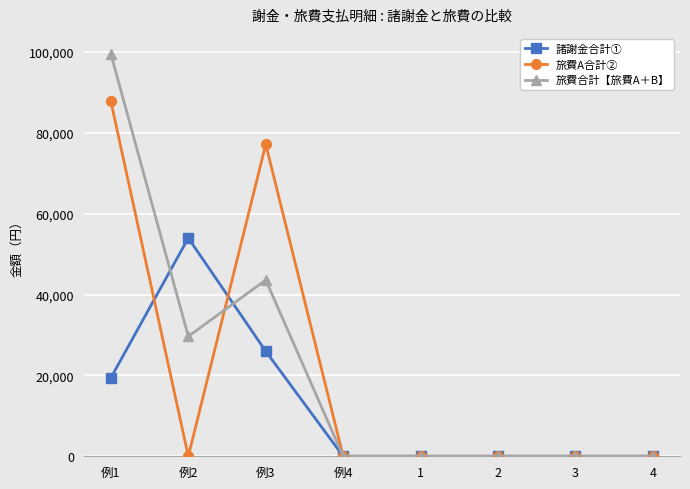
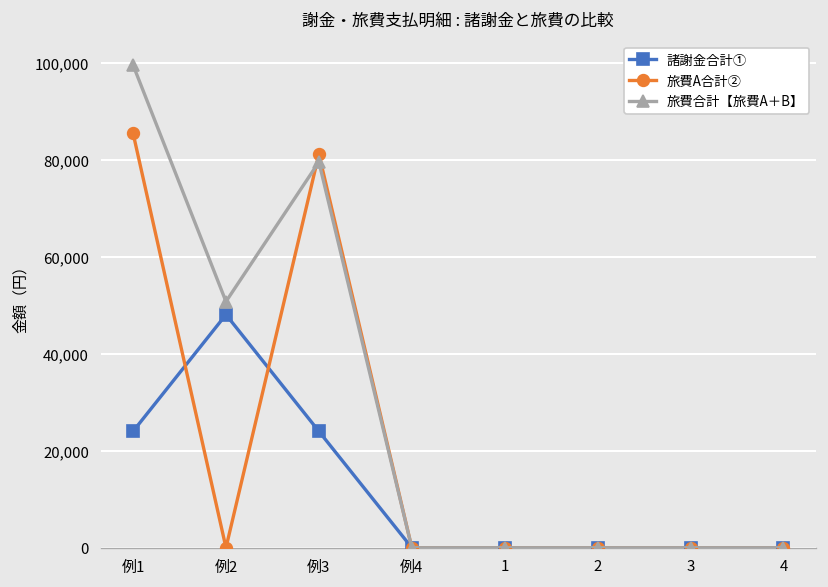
諸謝金合計①, 例1: 19,000 -> 24,000
旅費A合計②, 例1: 88,000 -> 85,000
諸謝金合計①, 例2: 54,000 -> 48,000
旅費合計【旅費A＋B】, 例2: 30,000 -> 51,000
諸謝金合計①, 例3: 26,000 -> 24,000
旅費A合計②, 例3: 77,000 -> 81,000
旅費合計【旅費A＋B】, 例3: 44,000 -> 80,000
